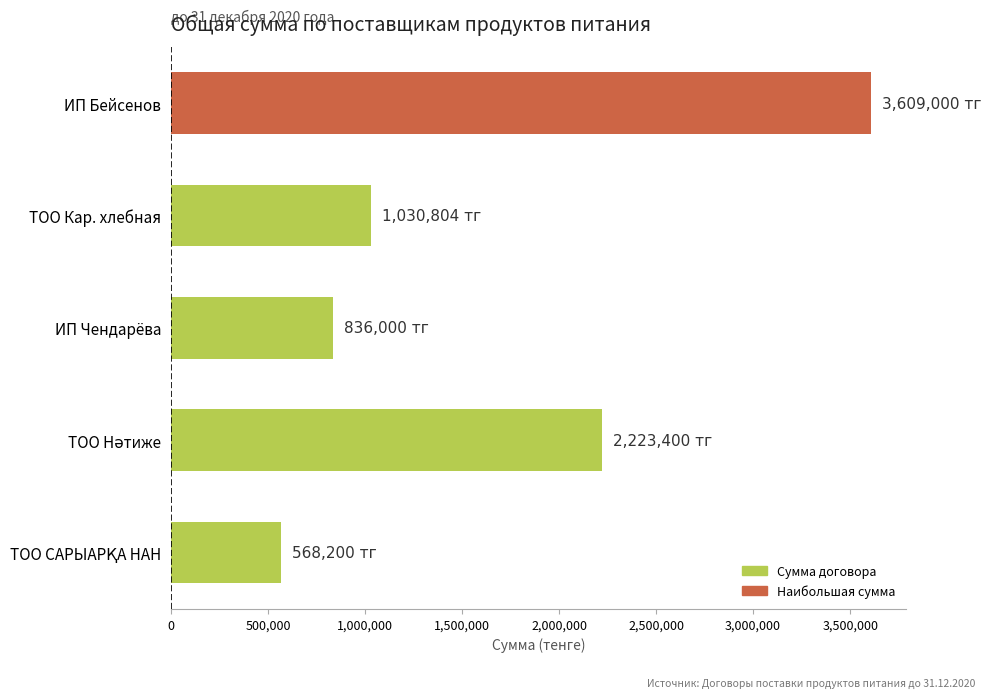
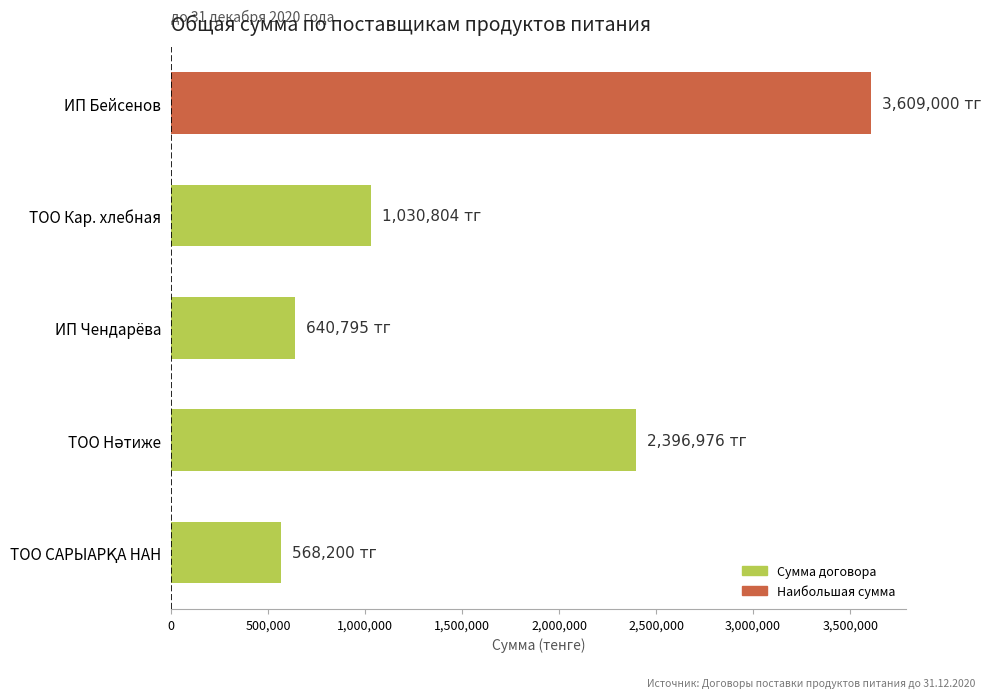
ИП Чендарёва: 836,000 -> 640,795
ТОО Нәтиже: 2,223,400 -> 2,396,976
